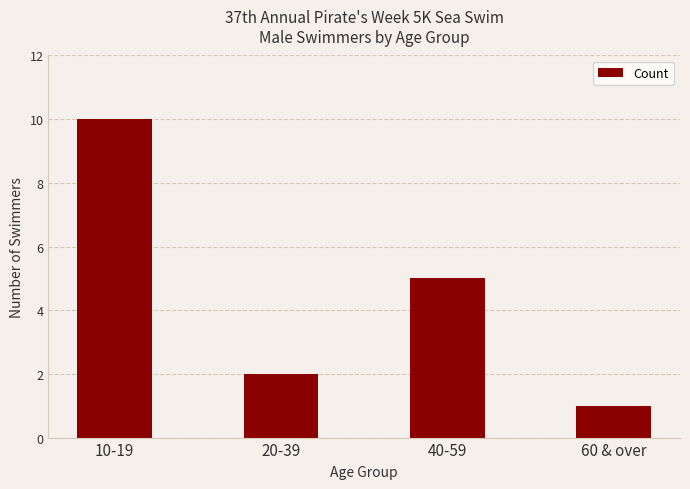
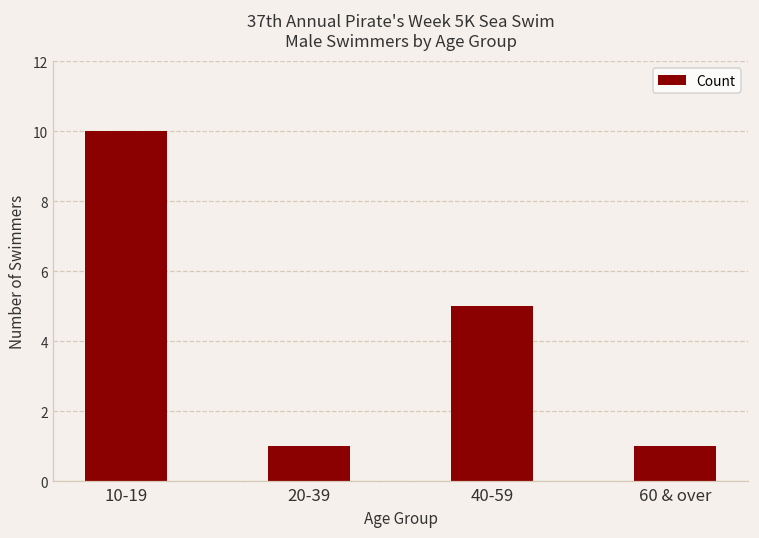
20-39: 2 -> 1
